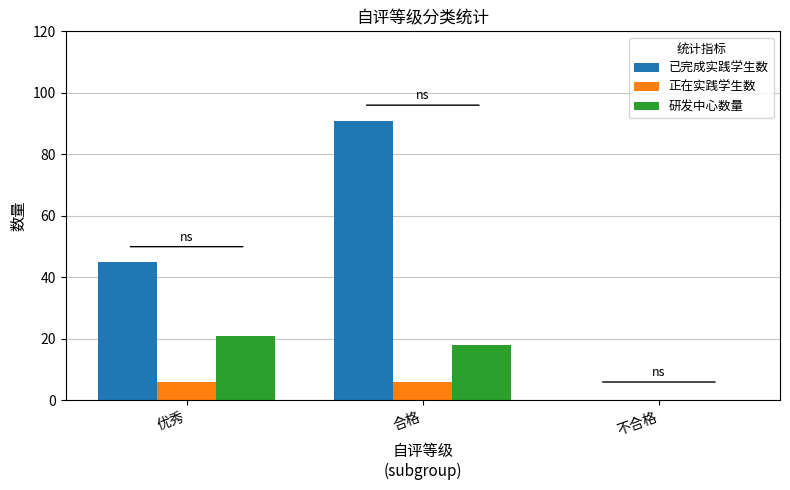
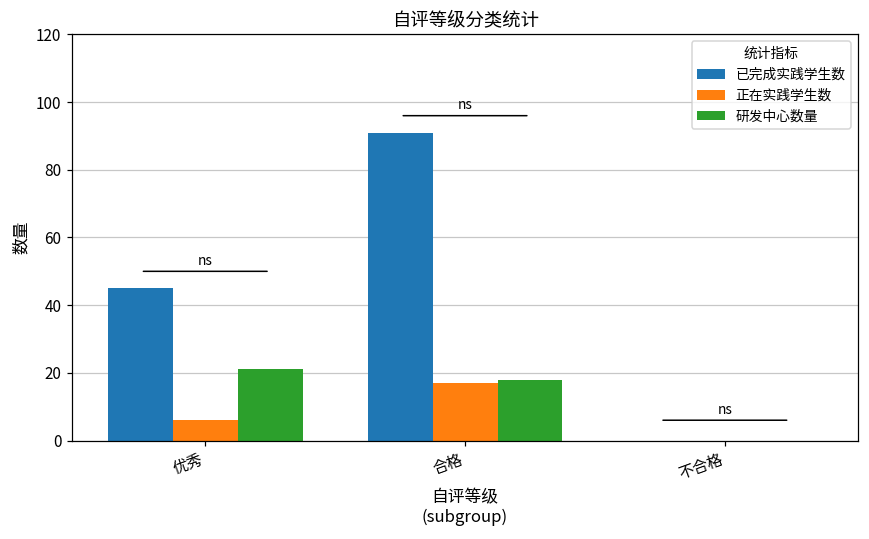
正在实践学生数, 合格: 6 -> 17
